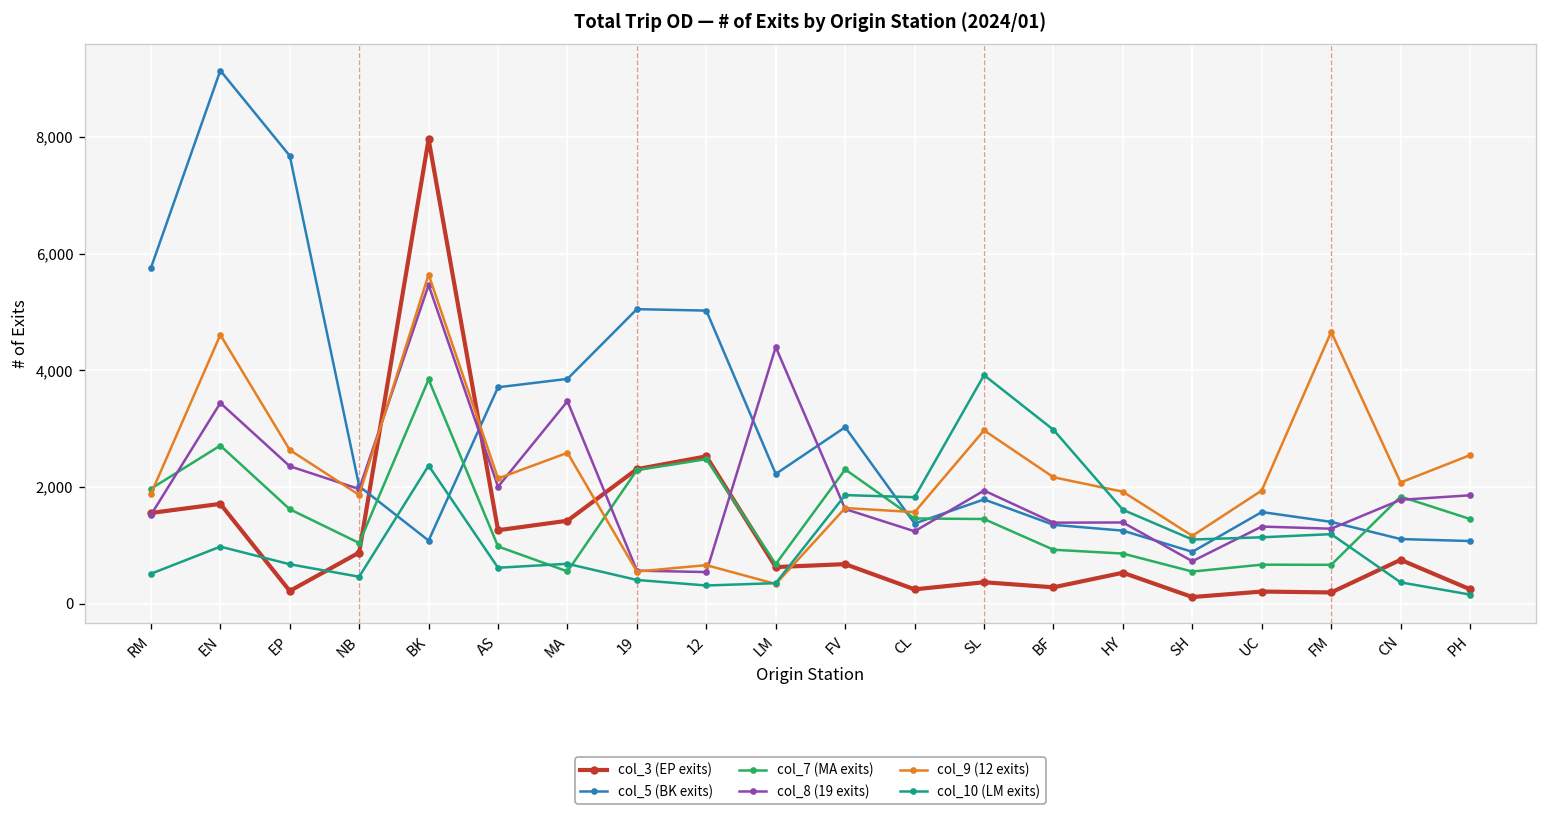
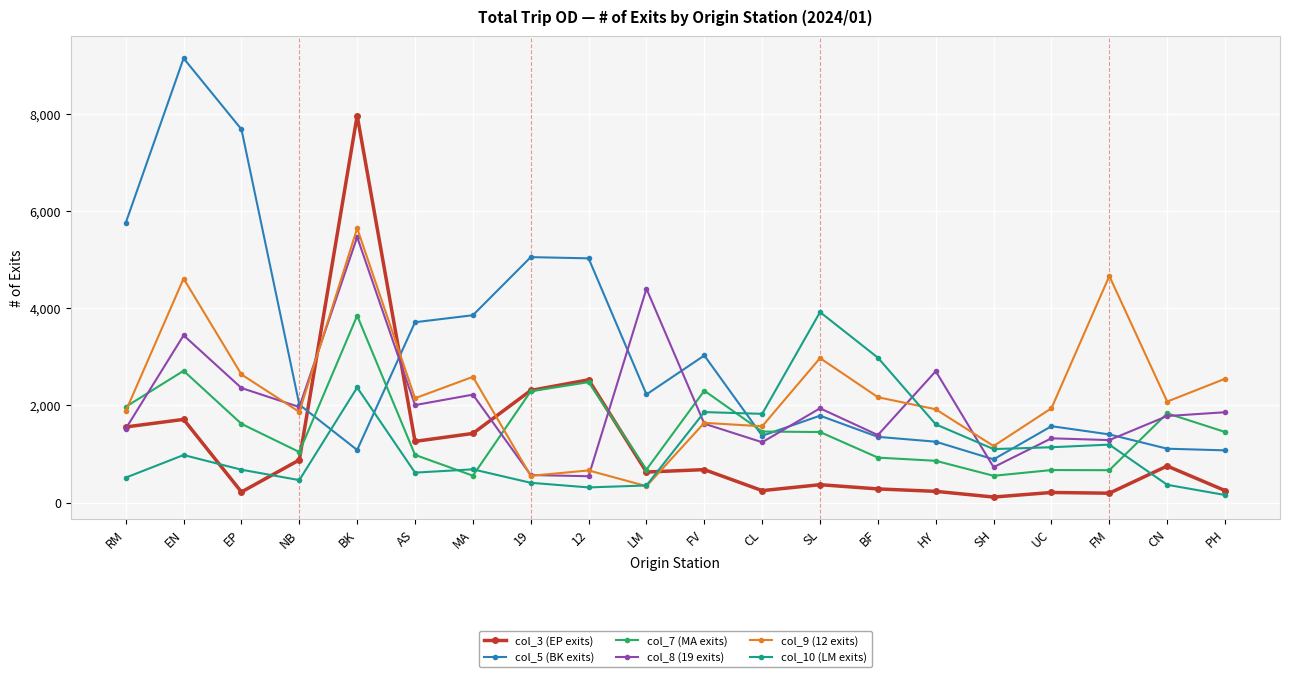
col_8 (19 exits), MA: 3,500 -> 2,200
col_3 (EP exits), HY: 500 -> 200
col_8 (19 exits), HY: 1,400 -> 2,700
